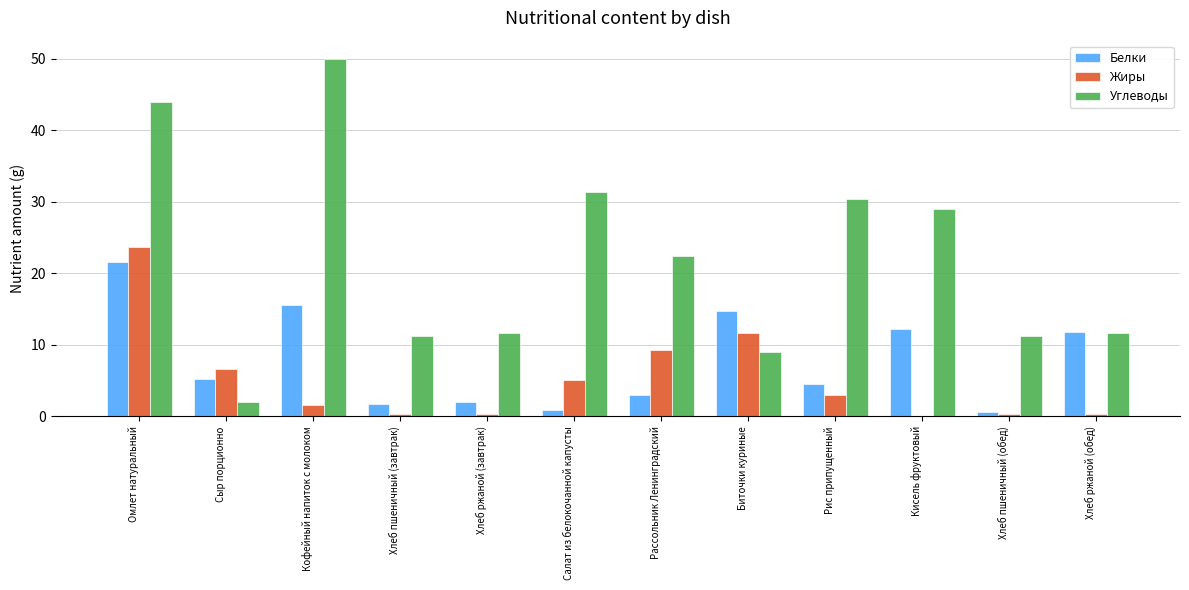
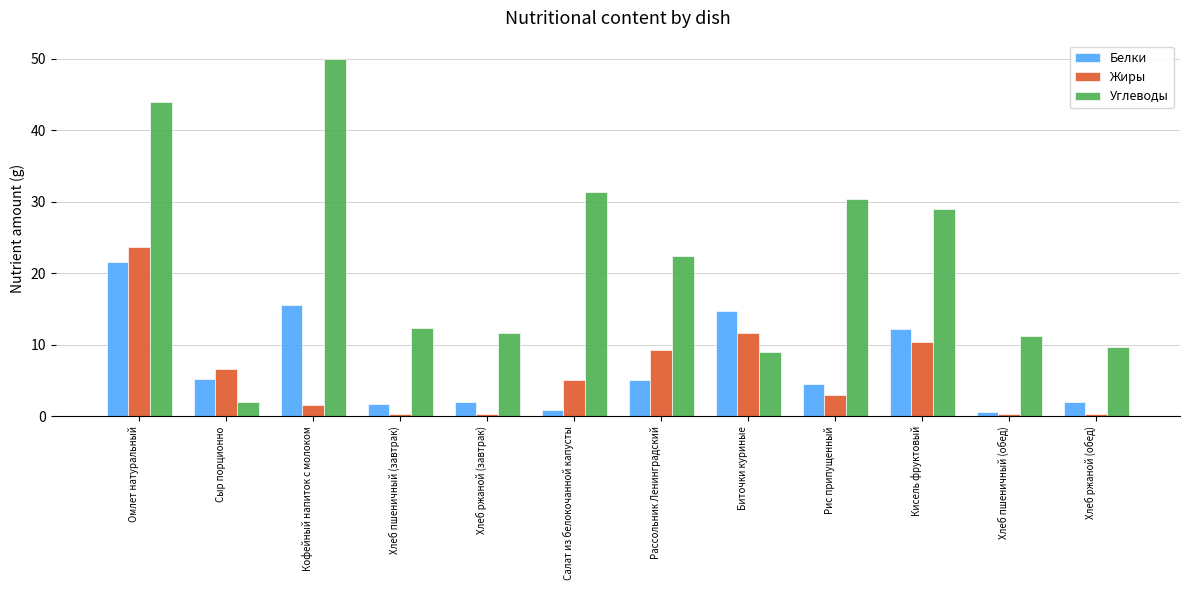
Углеводы, Хлеб пшеничный (завтрак): 11 -> 12
Белки, Рассольник Ленинградский: 3 -> 5
Жиры, Кисель фруктовый: 0 -> 10
Белки, Хлеб ржаной (обед): 12 -> 2
Углеводы, Хлеб ржаной (обед): 12 -> 10
